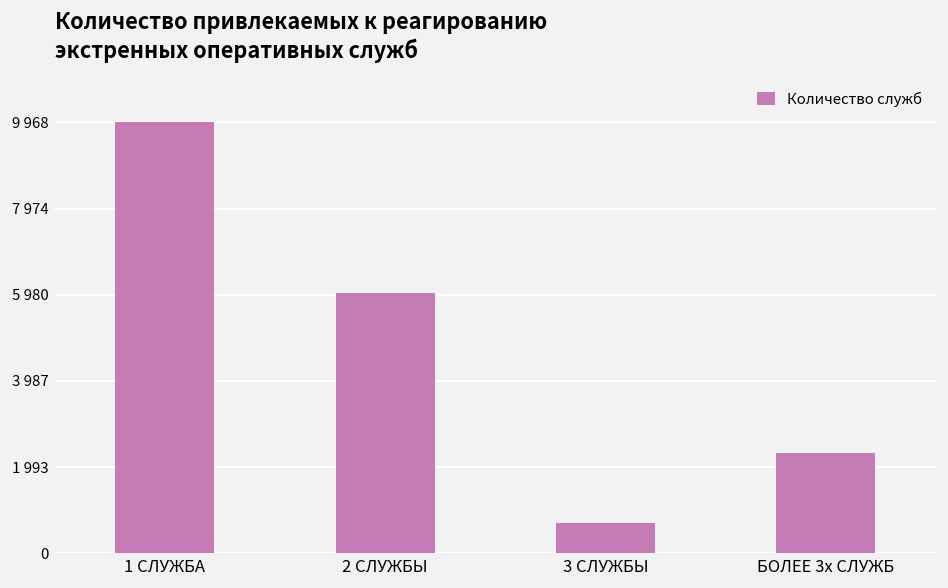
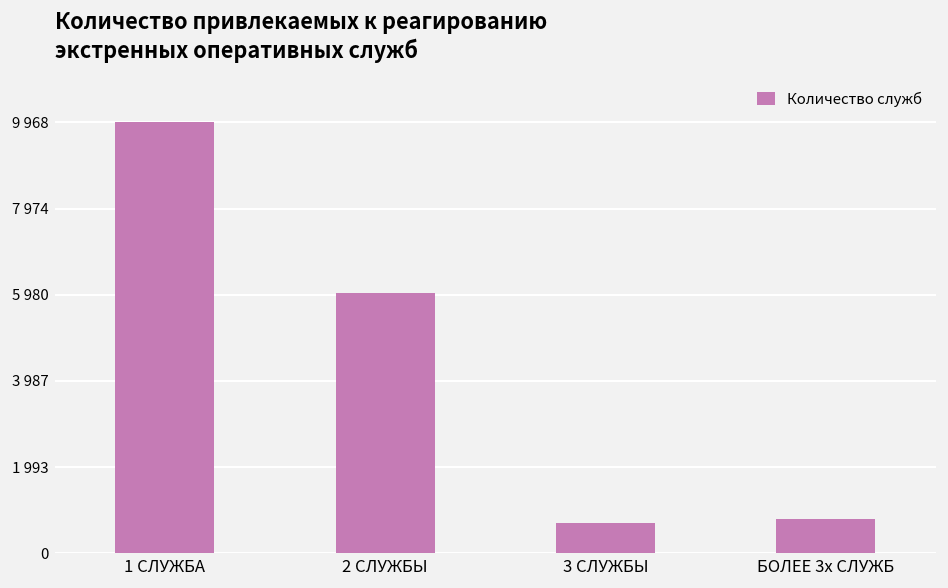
БОЛЕЕ 3х СЛУЖБ: 2300 -> 800
